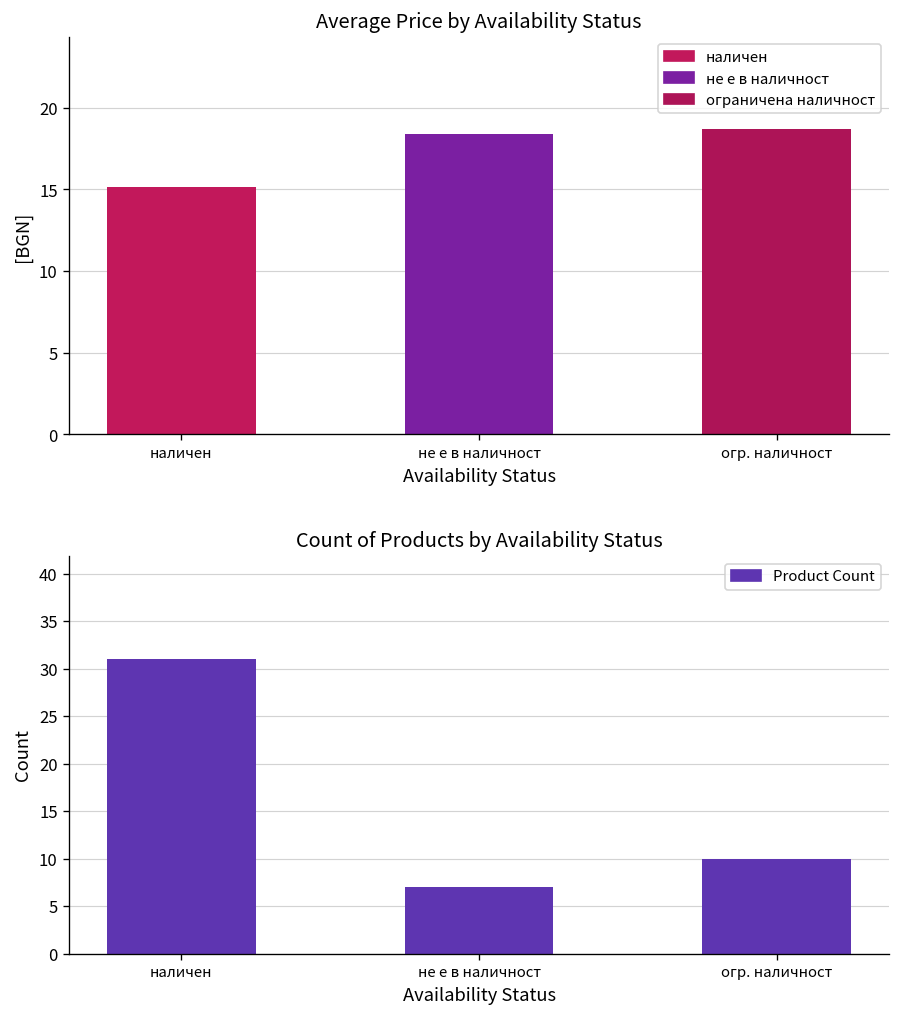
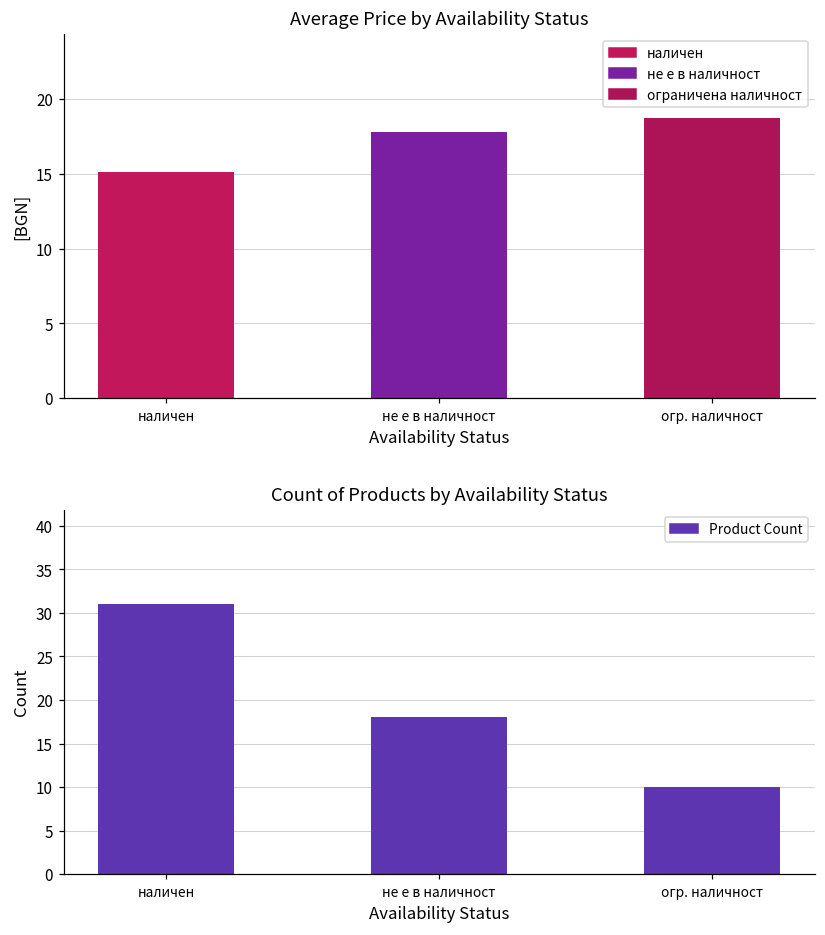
Average Price by Availability Status, не е в наличност: 18.4 -> 17.8
Count of Products by Availability Status, не е в наличност: 7 -> 18
